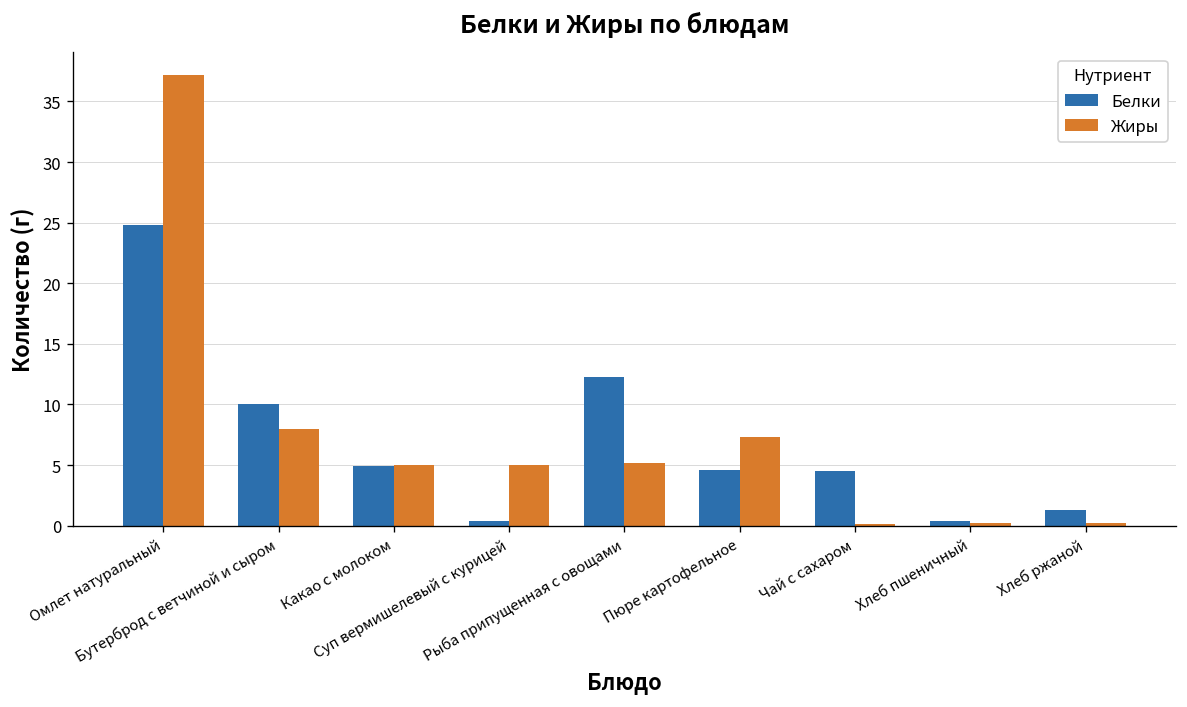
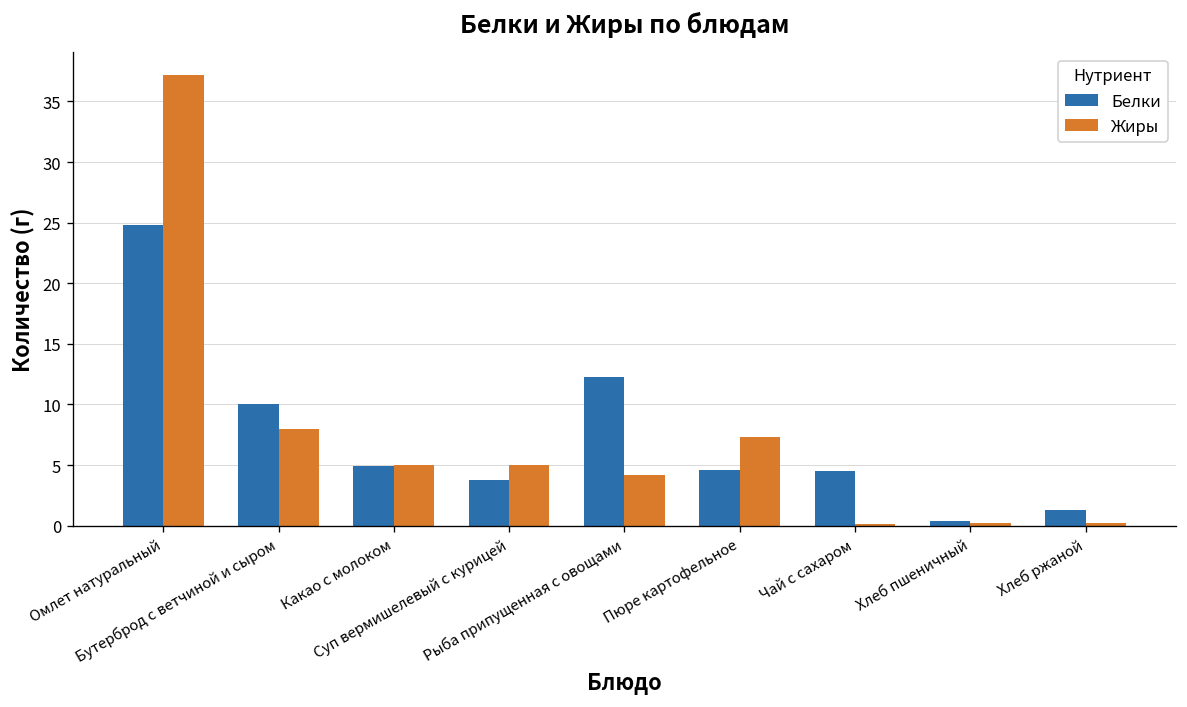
Белки, Суп вермишелевый с курицей: 0.4 -> 3.8
Жиры, Рыба припущенная с овощами: 5.2 -> 4.2
